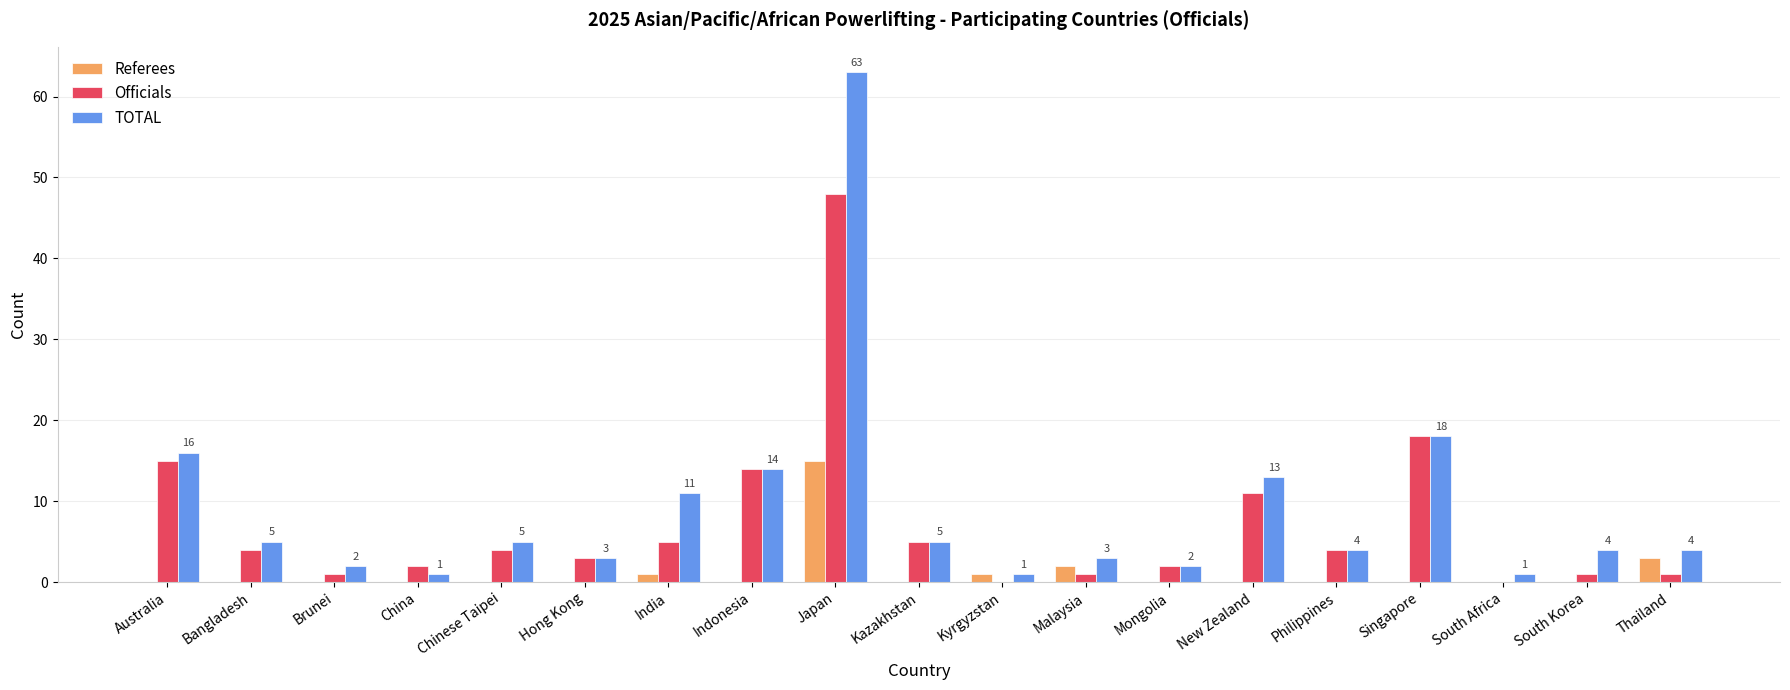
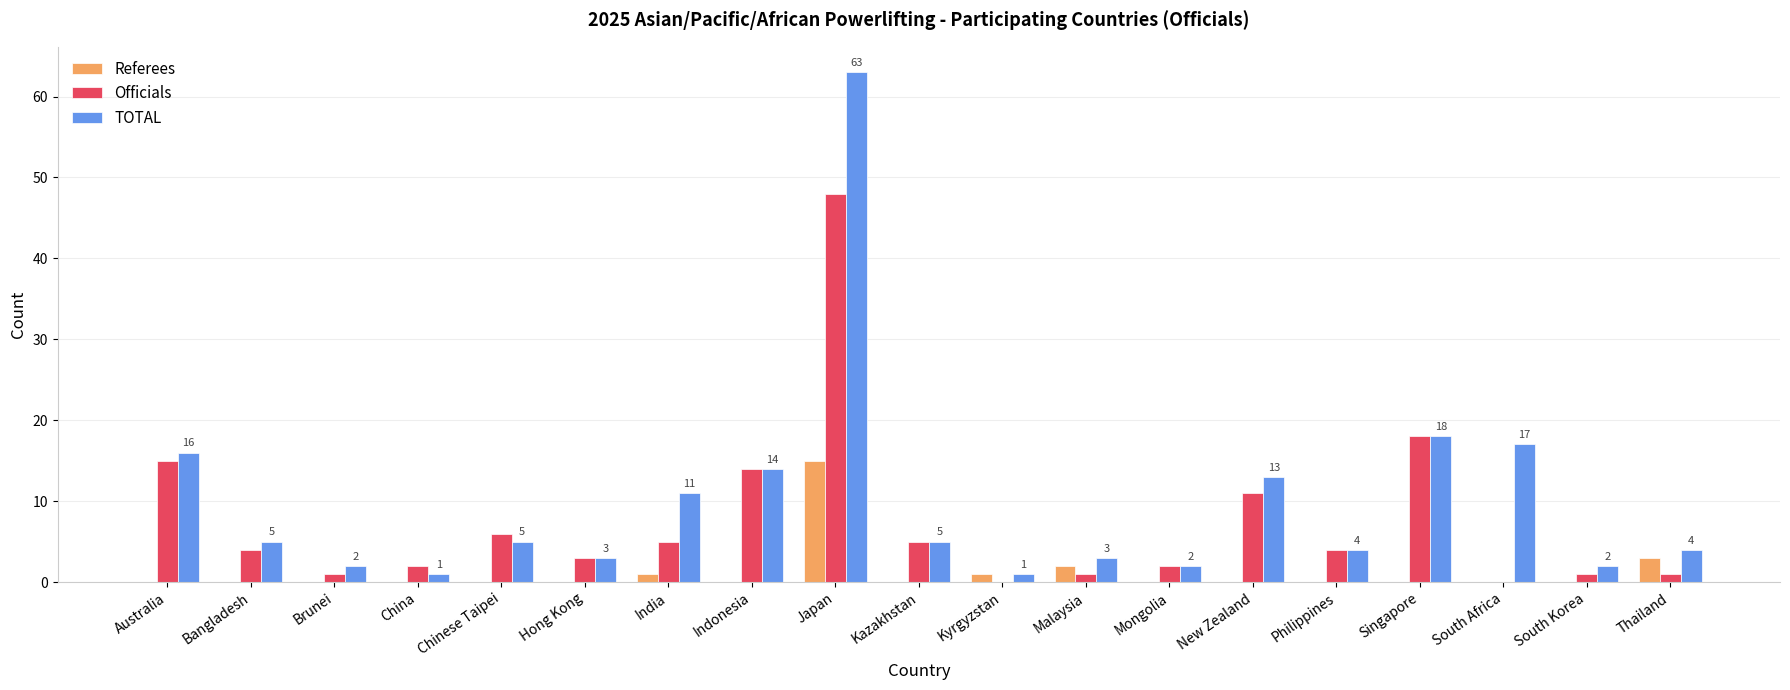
Officials, Chinese Taipei: 4 -> 6
TOTAL, South Africa: 1 -> 17
TOTAL, South Korea: 4 -> 2
